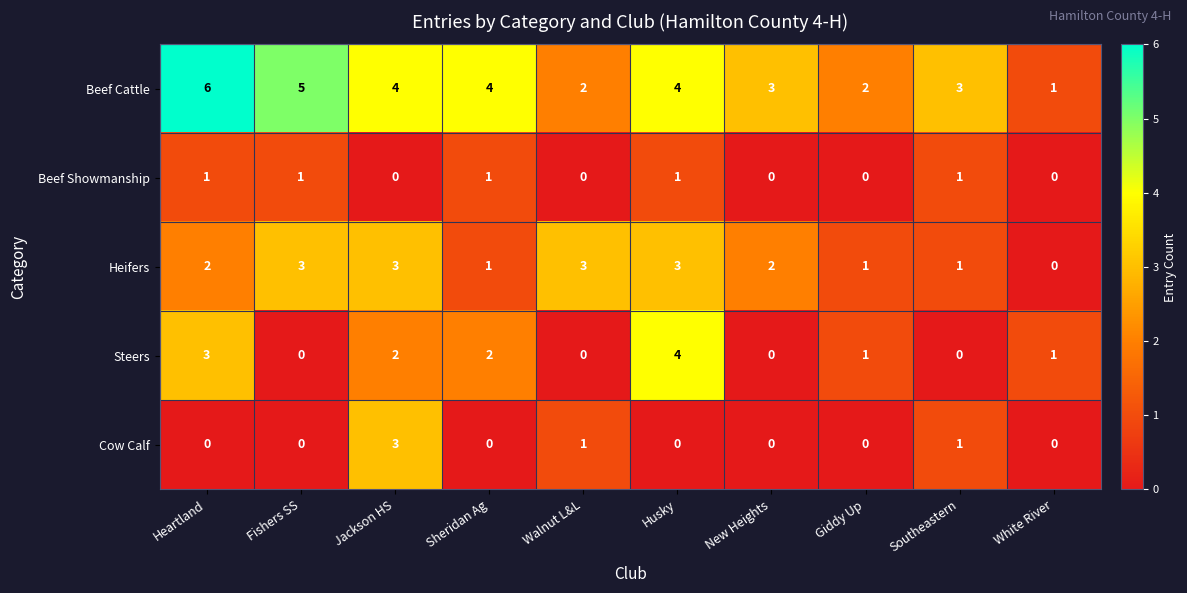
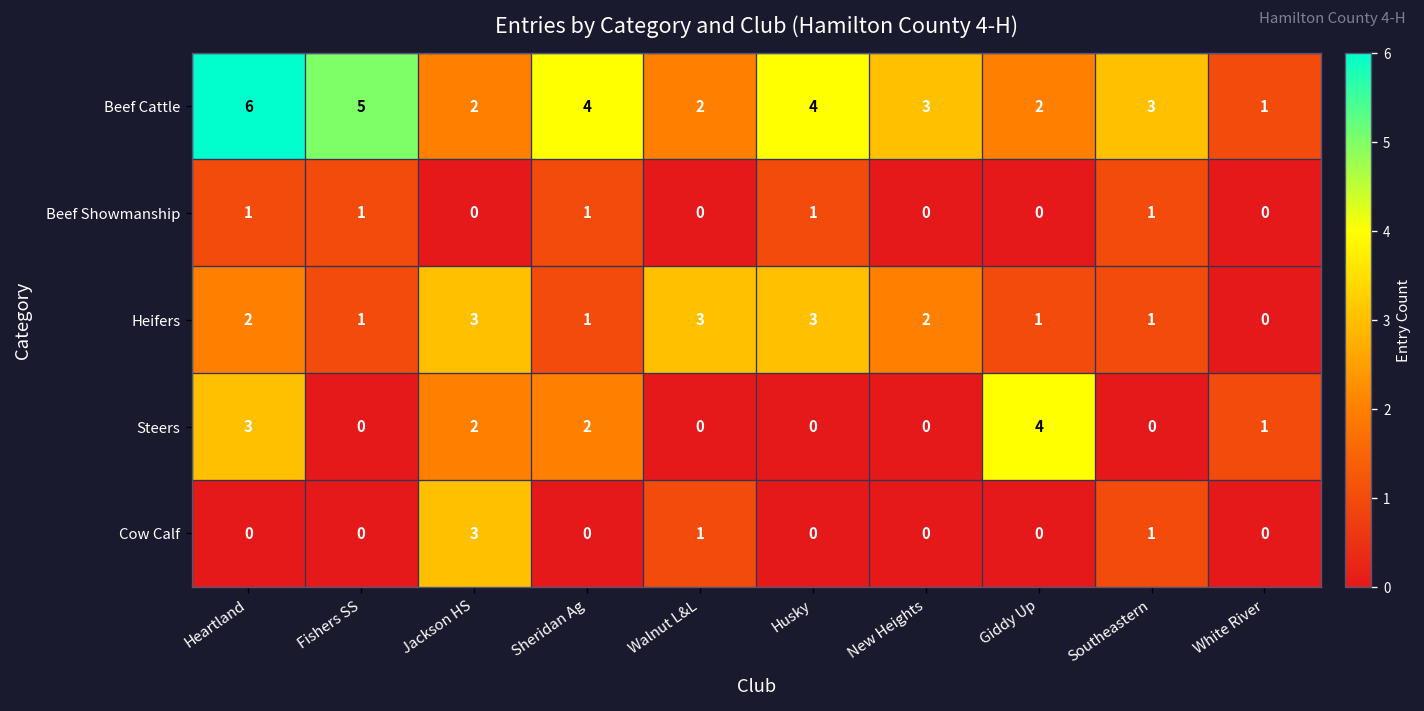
Beef Cattle, Jackson HS: 4 -> 2
Heifers, Fishers SS: 3 -> 1
Steers, Husky: 4 -> 0
Steers, Giddy Up: 1 -> 4
